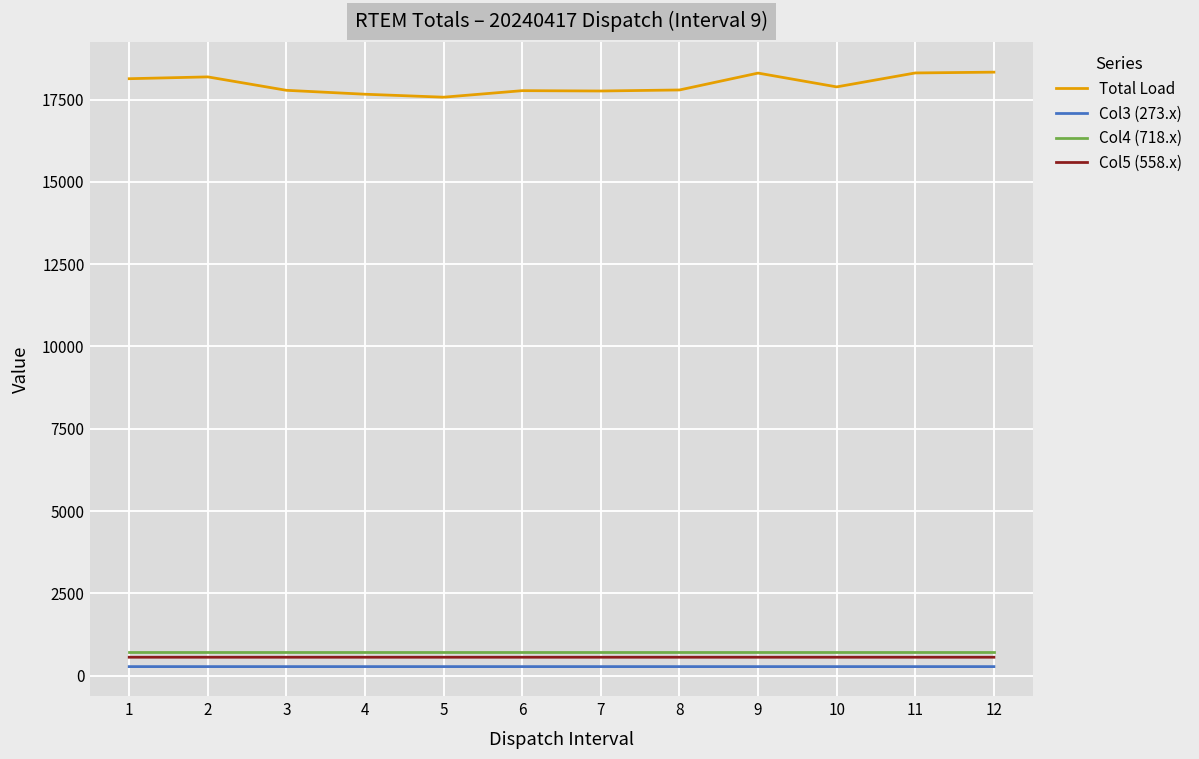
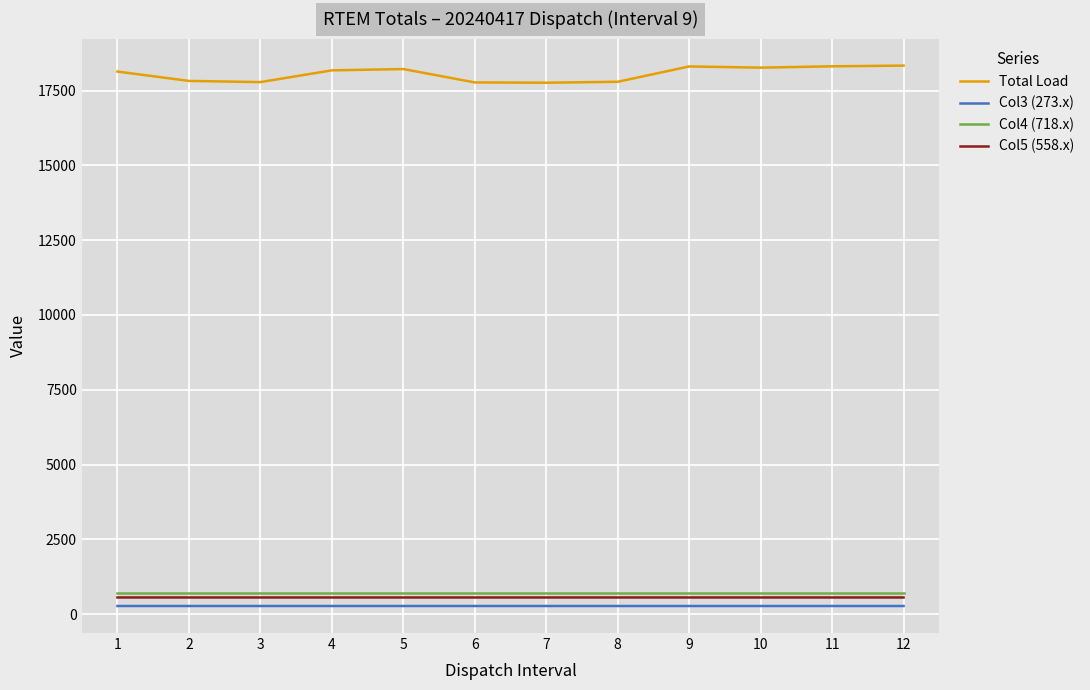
Total Load, 2: 18200 -> 17800
Total Load, 4: 17700 -> 18200
Total Load, 5: 17600 -> 18200
Total Load, 10: 17900 -> 18300
